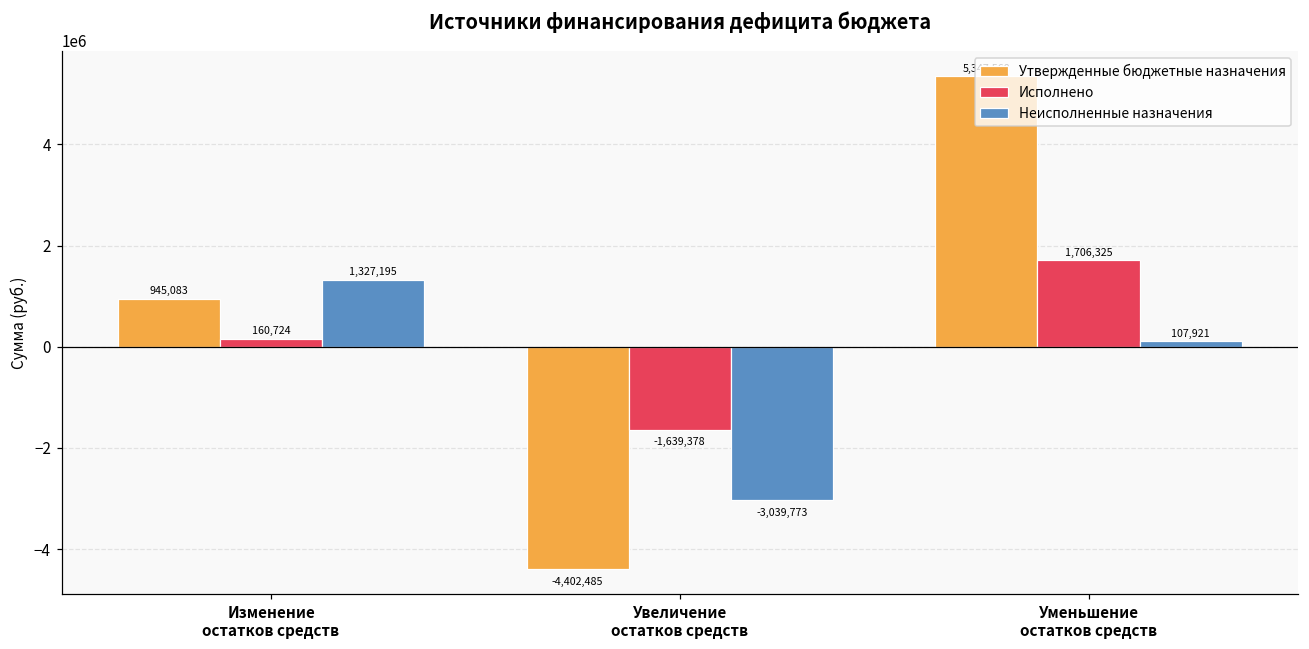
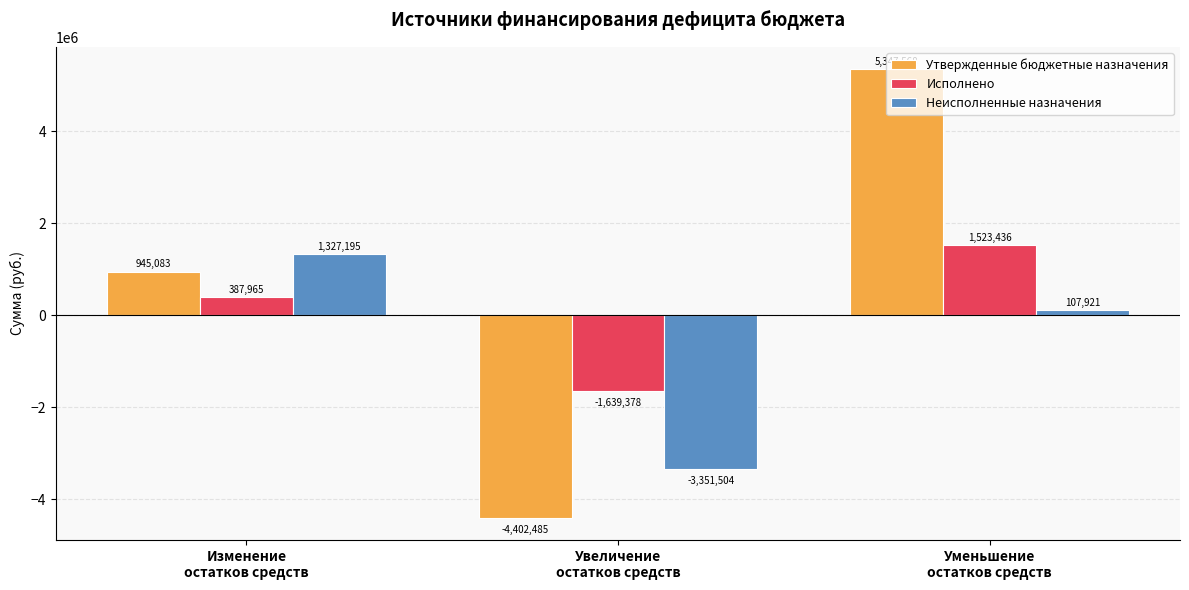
Исполнено, Изменение остатков средств: 160,724 -> 387,965
Неисполненные назначения, Увеличение остатков средств: -3,039,773 -> -3,351,504
Исполнено, Уменьшение остатков средств: 1,706,325 -> 1,523,436
